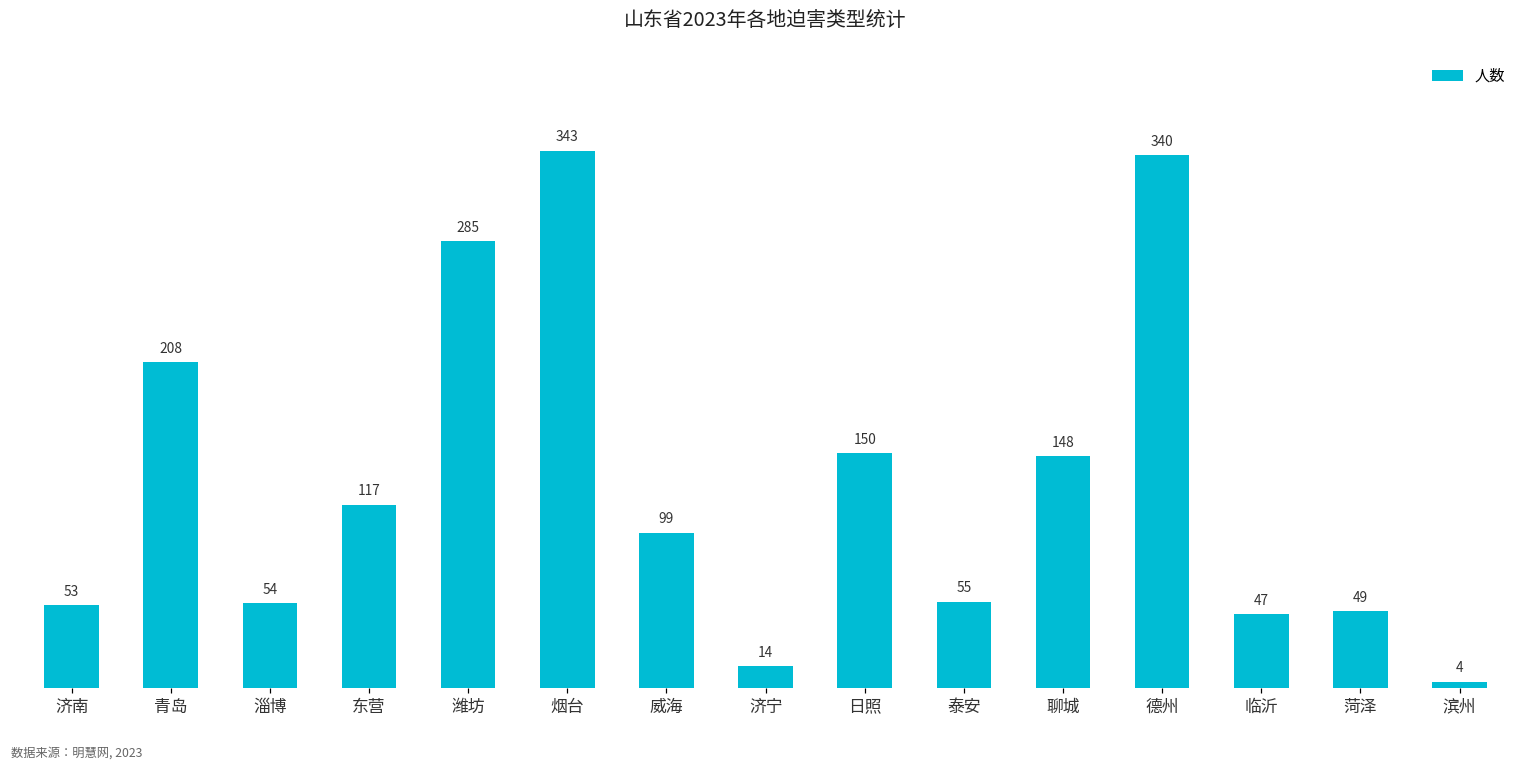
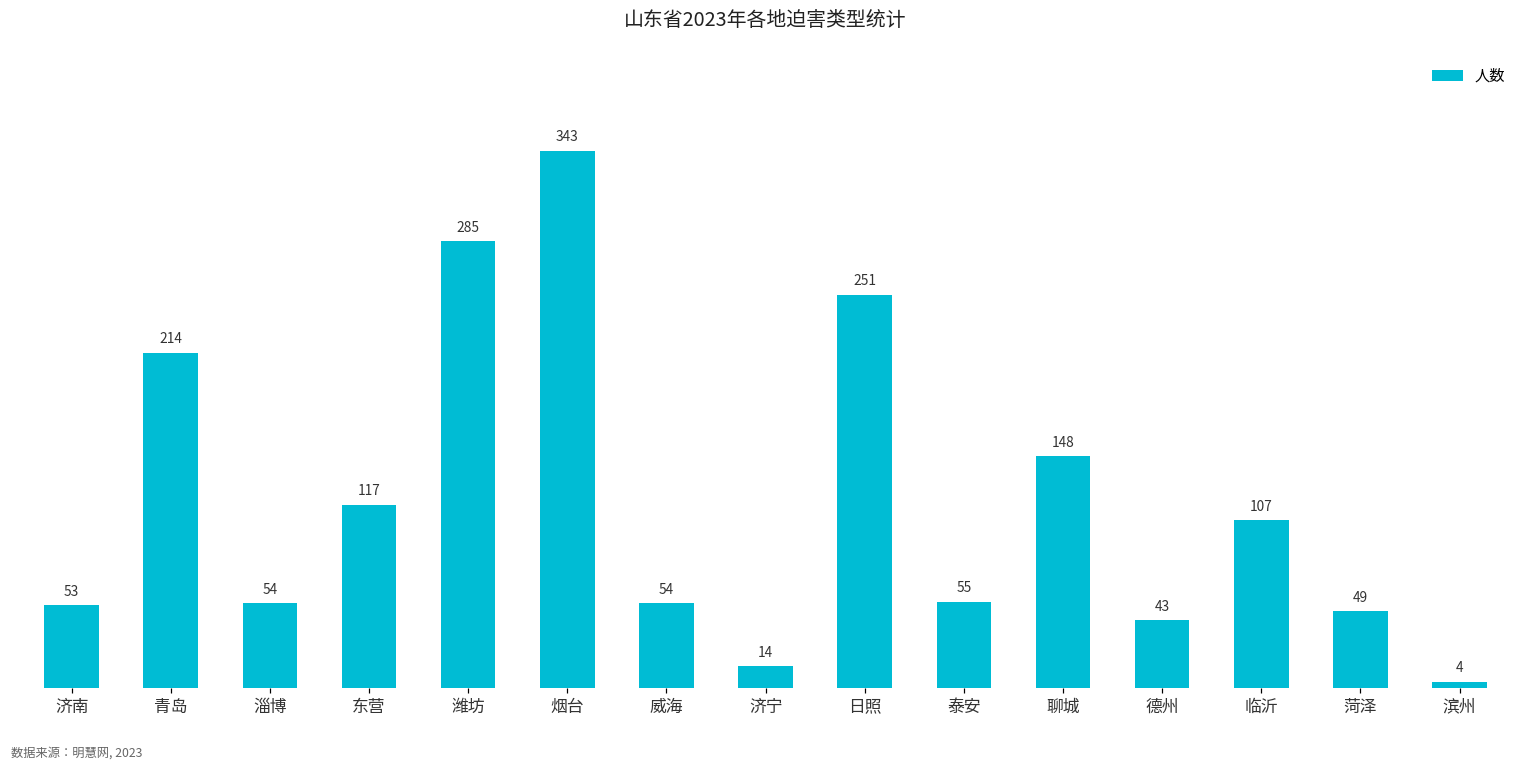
青岛: 208 -> 214
威海: 99 -> 54
日照: 150 -> 251
德州: 340 -> 43
临沂: 47 -> 107
